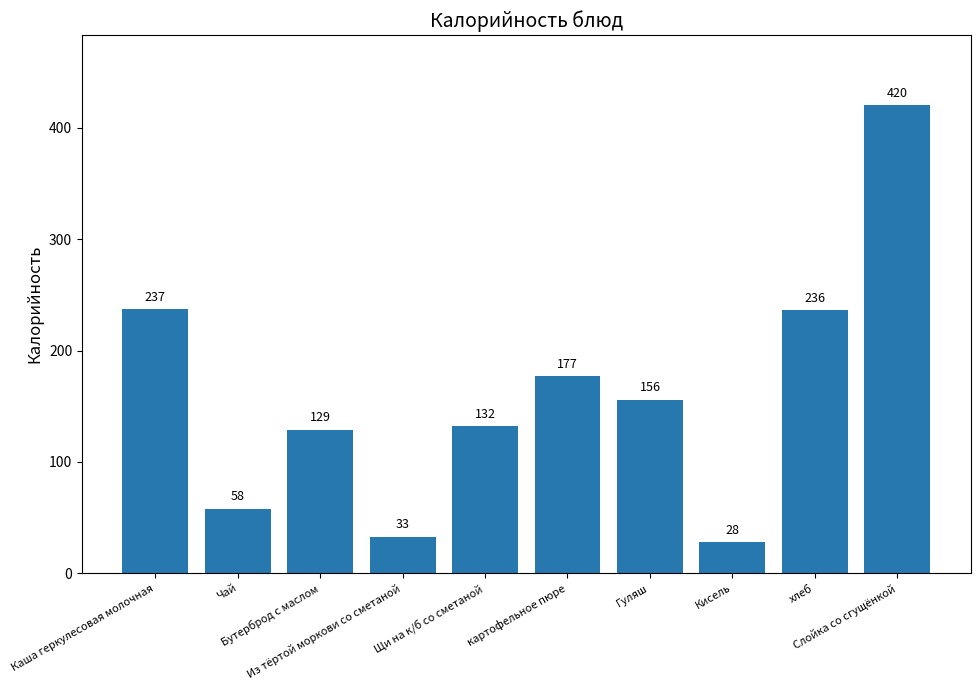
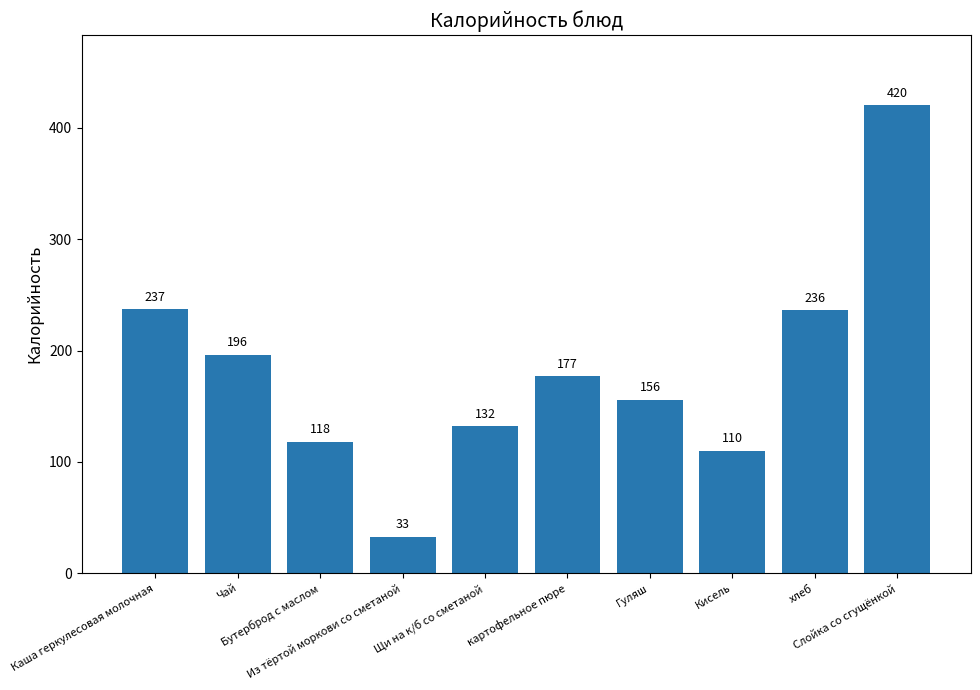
Чай: 58 -> 196
Бутерброд с маслом: 129 -> 118
Кисель: 28 -> 110
